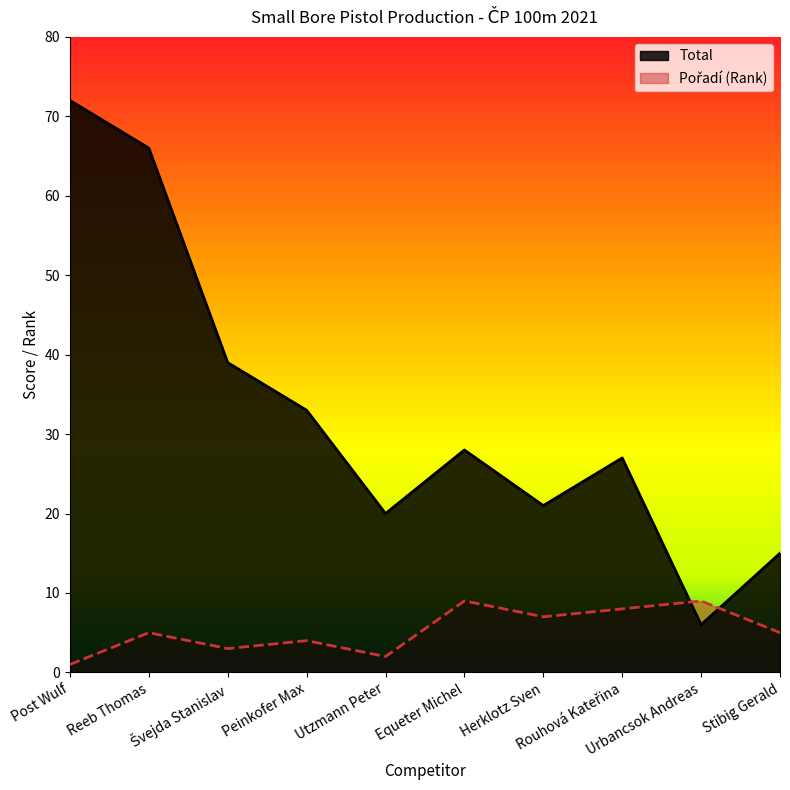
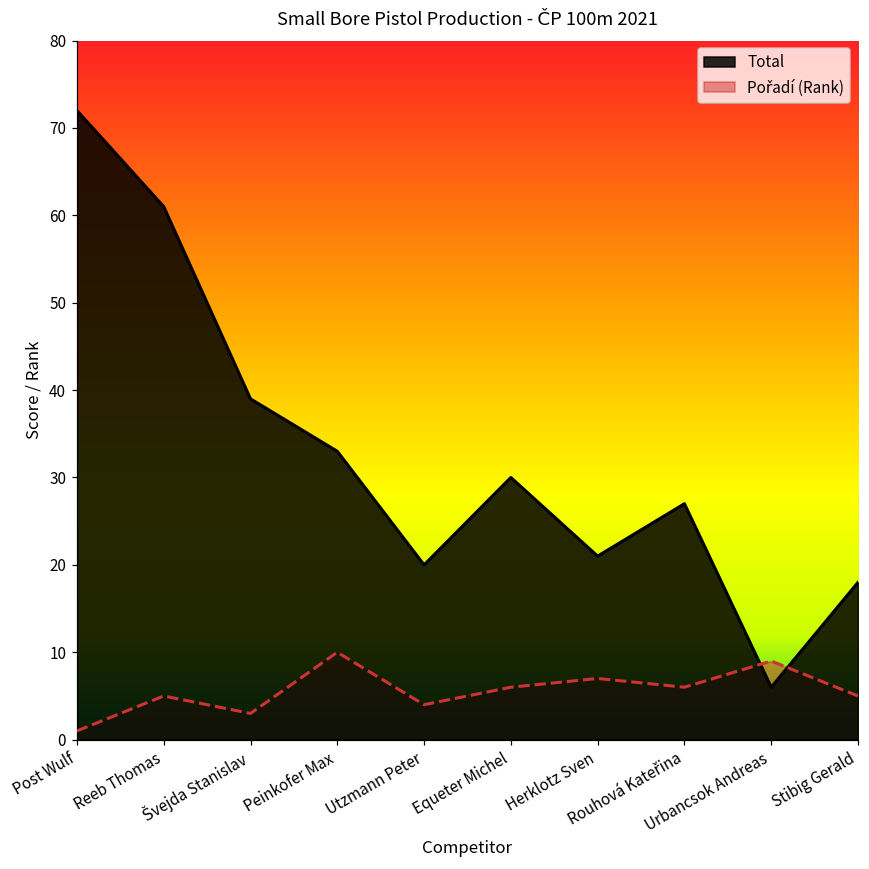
Total, Reeb Thomas: 66 -> 61
Pořadí (Rank), Peinkofer Max: 4 -> 10
Pořadí (Rank), Utzmann Peter: 2 -> 4
Total, Equeter Michel: 28 -> 30
Pořadí (Rank), Equeter Michel: 9 -> 6
Pořadí (Rank), Rouhová Kateřina: 8 -> 6
Total, Stibig Gerald: 15 -> 18
